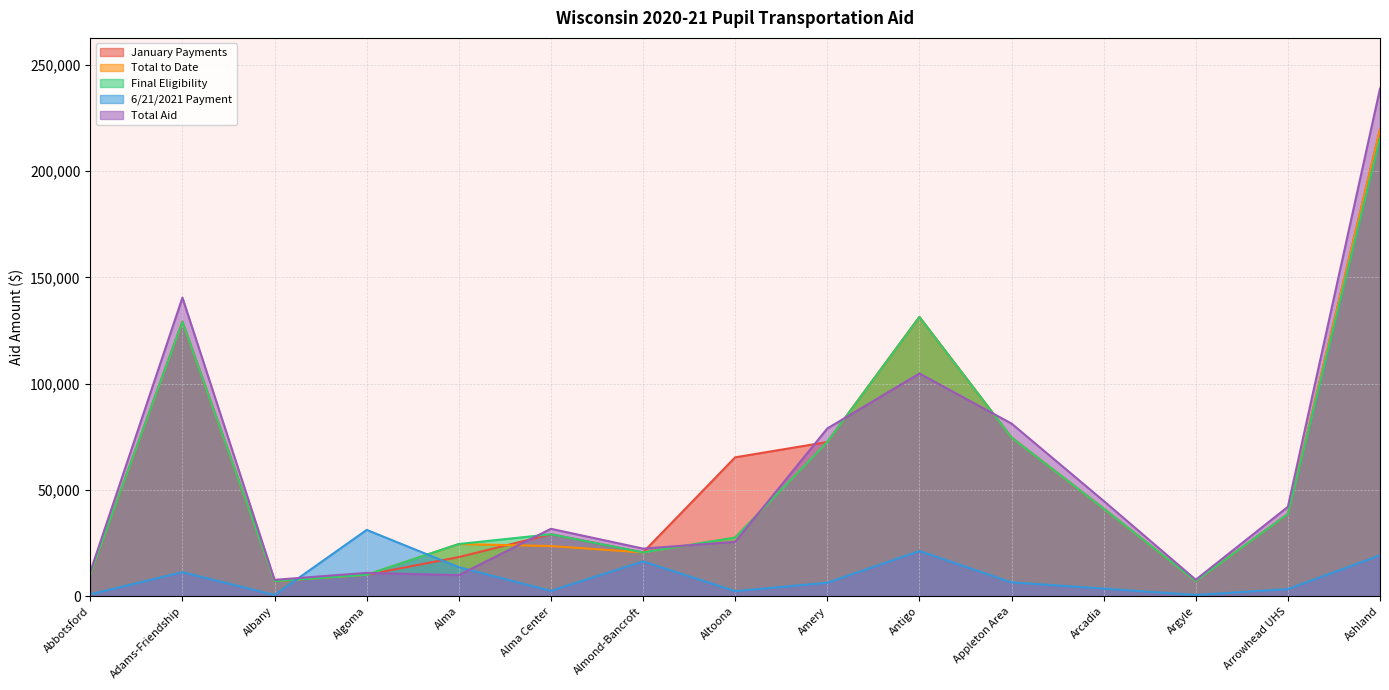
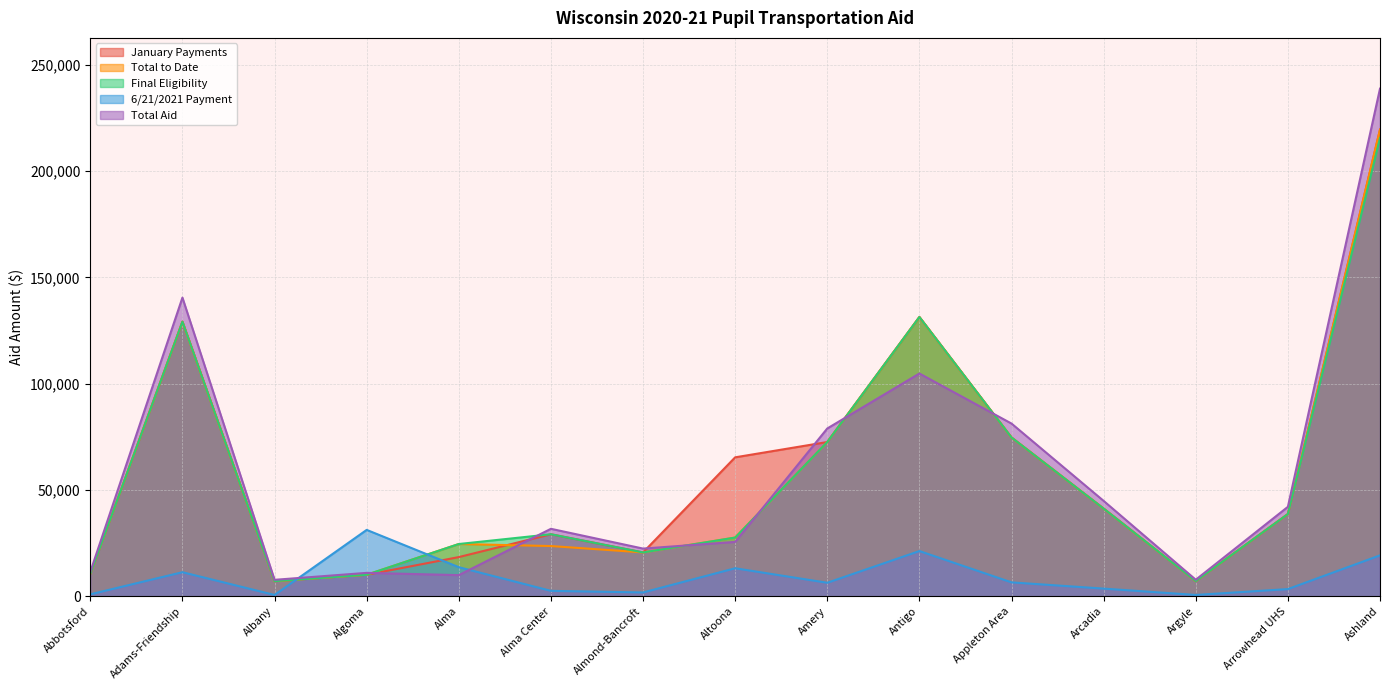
6/21/2021 Payment, Almond-Bancroft: 16,000 -> 2,000
6/21/2021 Payment, Altoona: 2,000 -> 13,000
